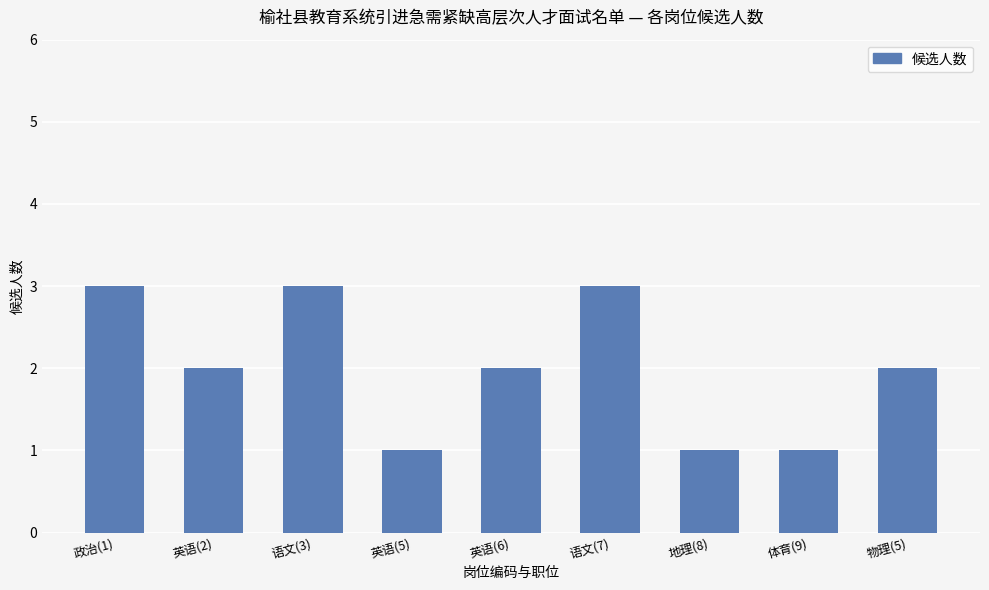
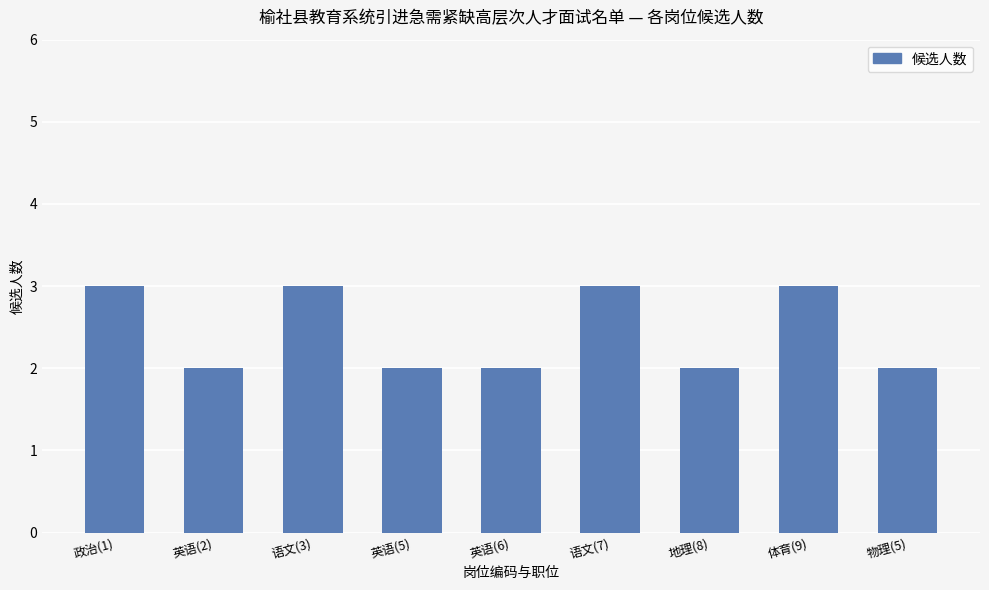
英语(5): 1 -> 2
地理(8): 1 -> 2
体育(9): 1 -> 3
